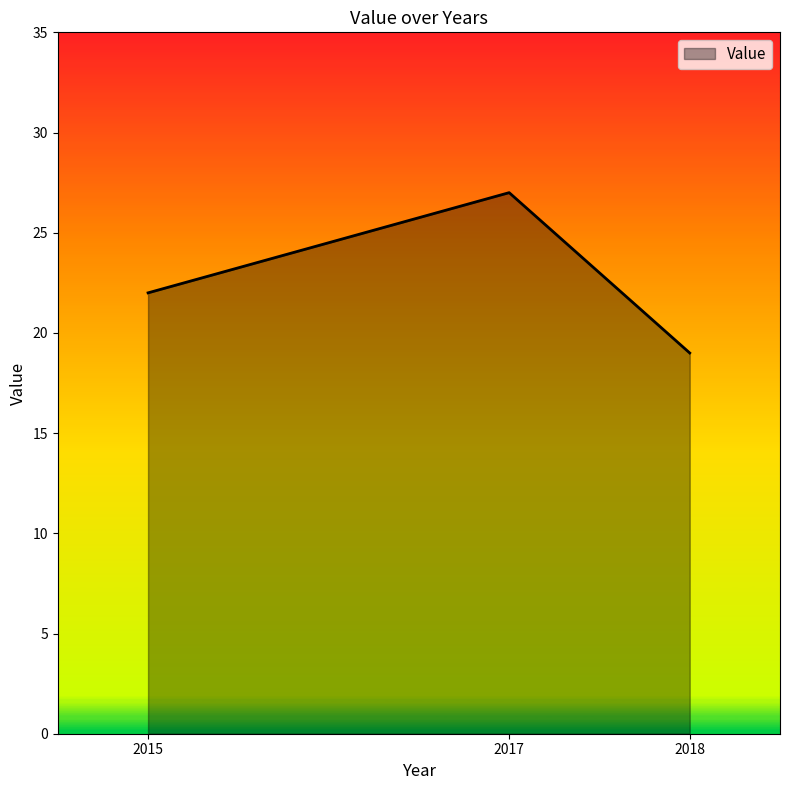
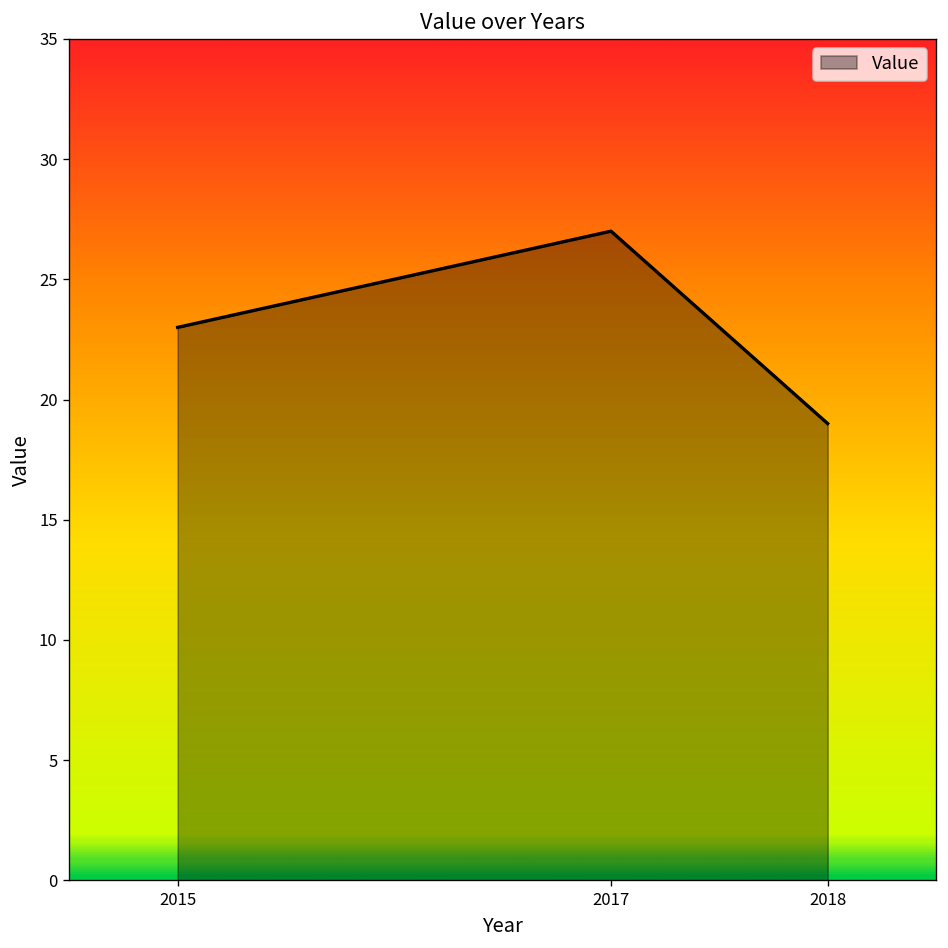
2015: 22 -> 23
